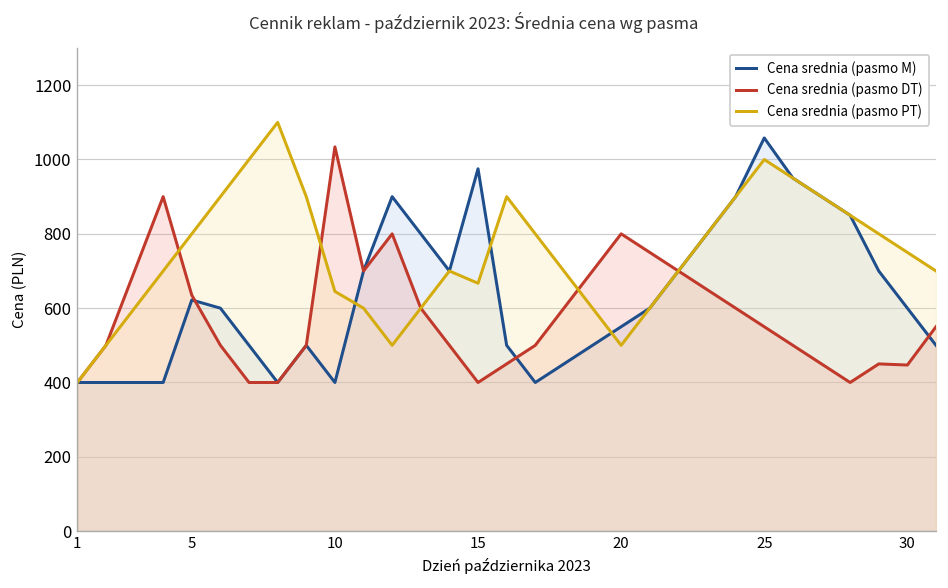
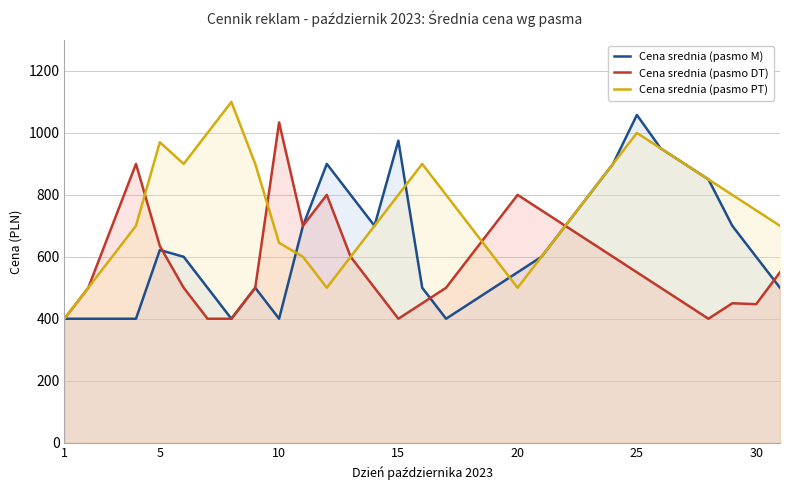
Cena srednia (pasmo PT), 5: 800 -> 970
Cena srednia (pasmo PT), 15: 670 -> 800
